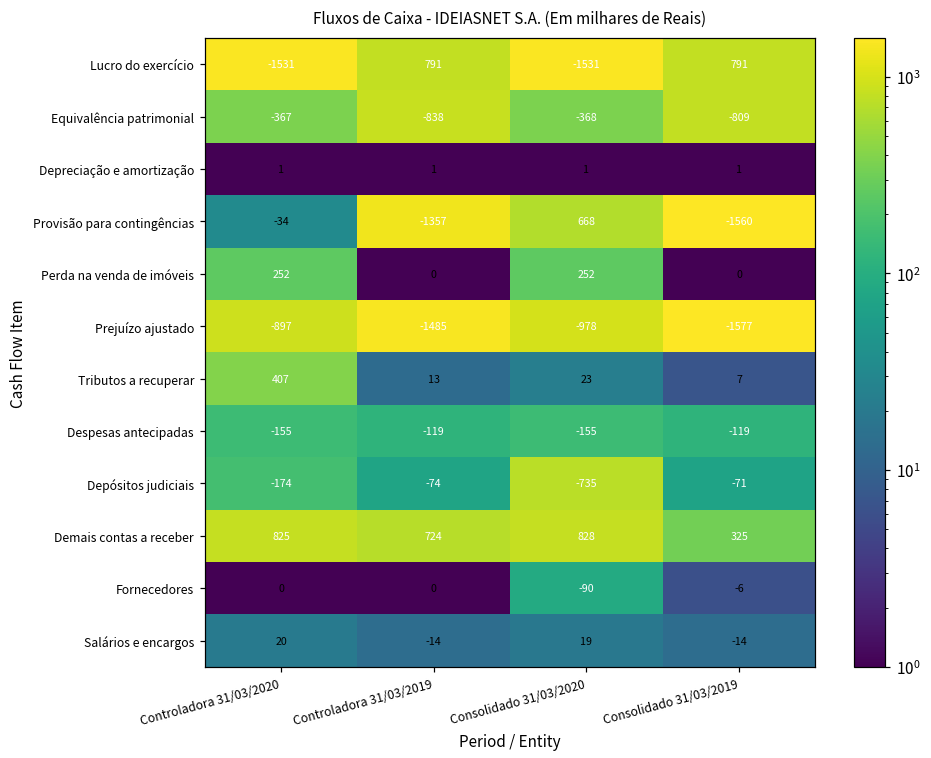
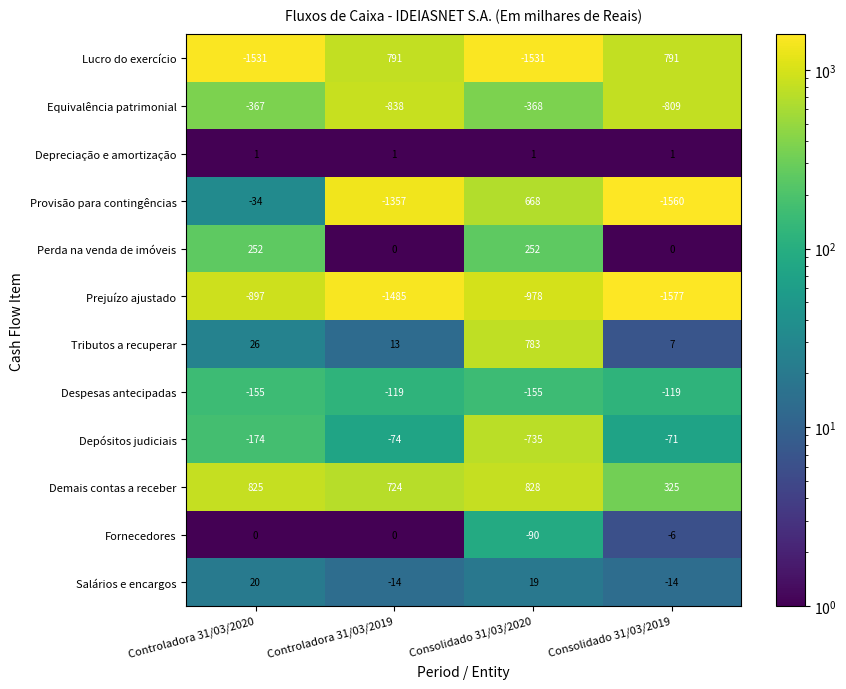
Tributos a recuperar, Controladora 31/03/2020: 407 -> 26
Tributos a recuperar, Consolidado 31/03/2020: 23 -> 783
